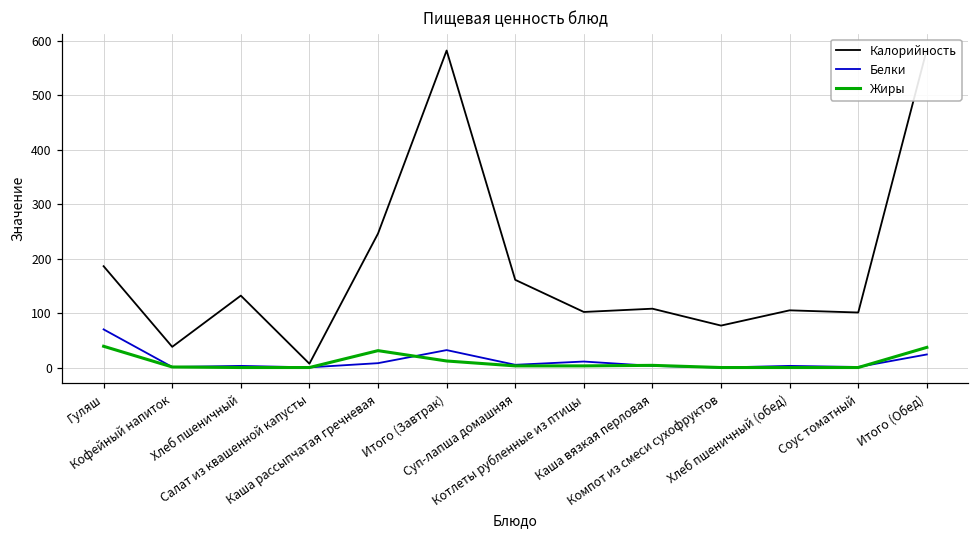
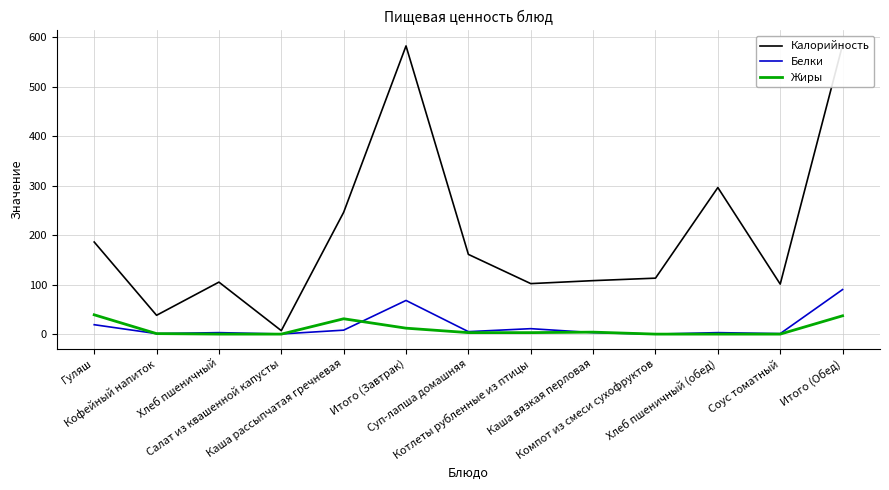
Белки, Гуляш: 70 -> 20
Калорийность, Хлеб пшеничный: 130 -> 110
Белки, Итого (Завтрак): 30 -> 70
Калорийность, Компот из смеси сухофруктов: 80 -> 110
Калорийность, Хлеб пшеничный (обед): 110 -> 300
Белки, Итого (Обед): 20 -> 90
